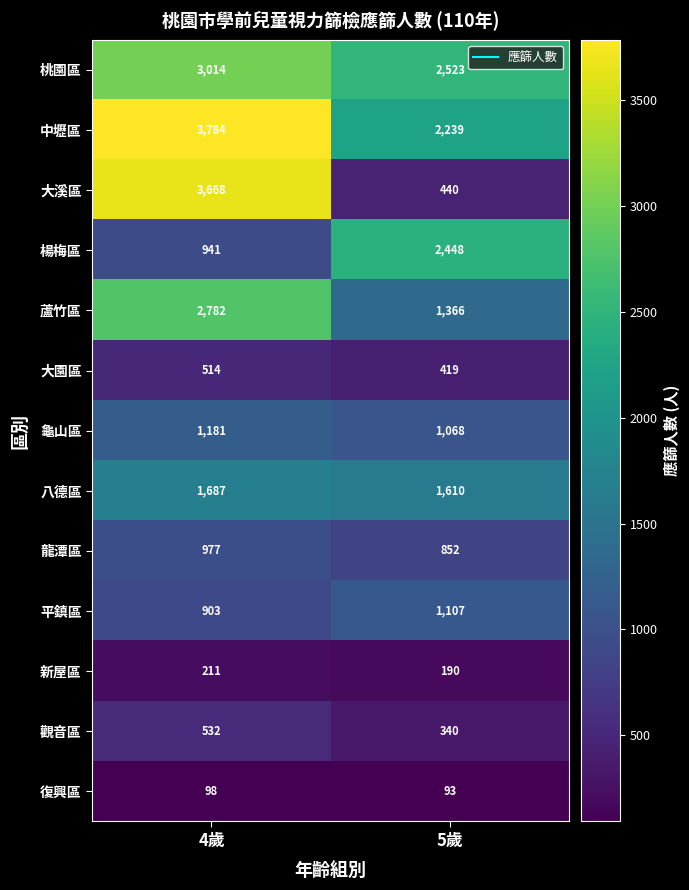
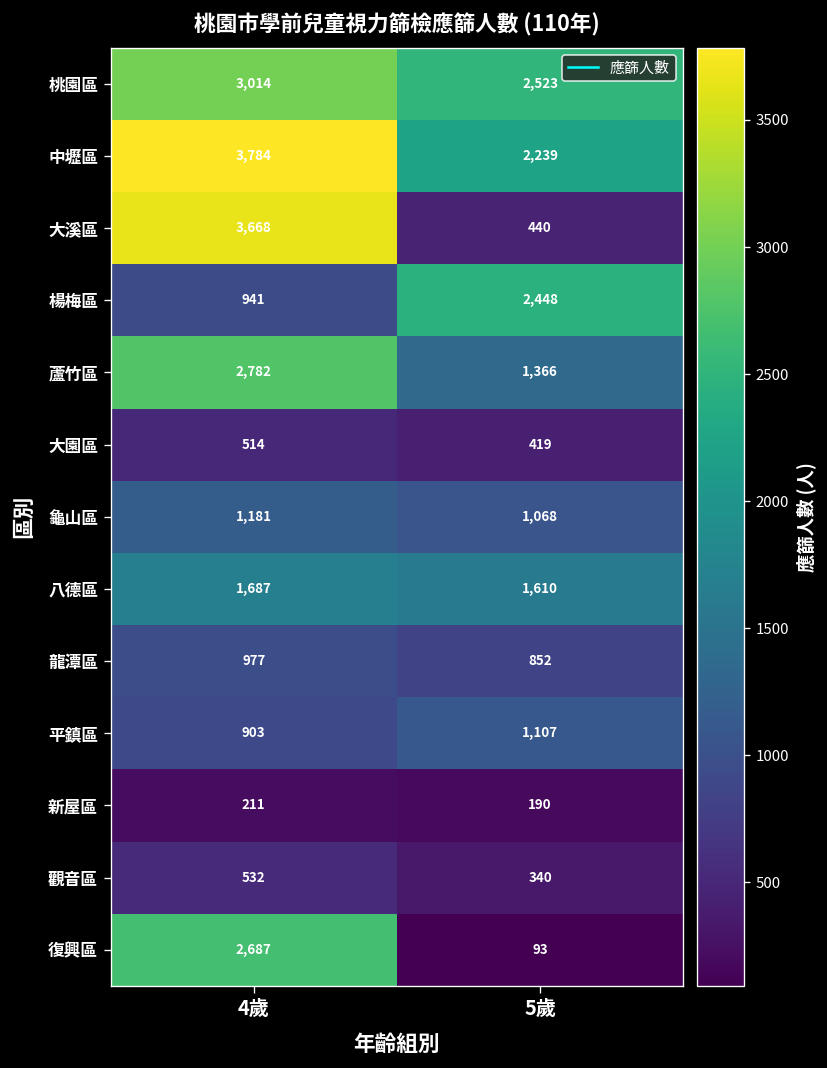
復興區, 4歲: 98 -> 2,687
